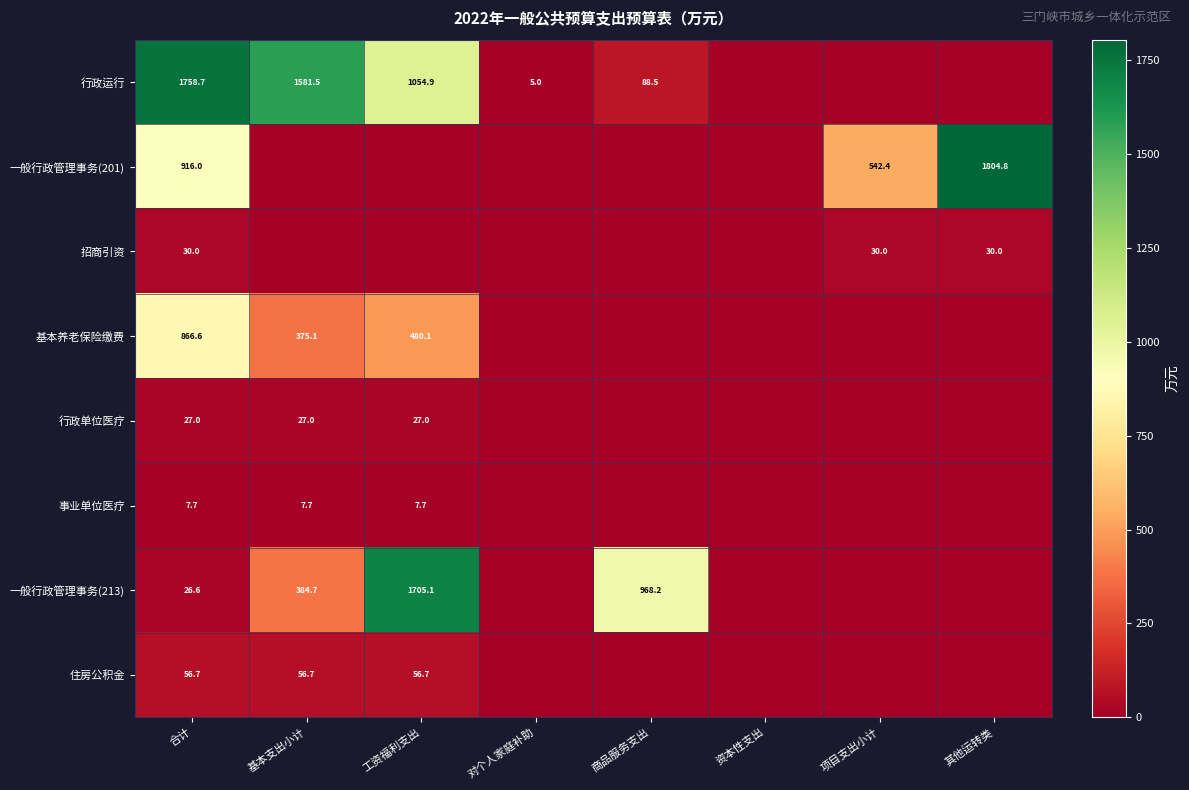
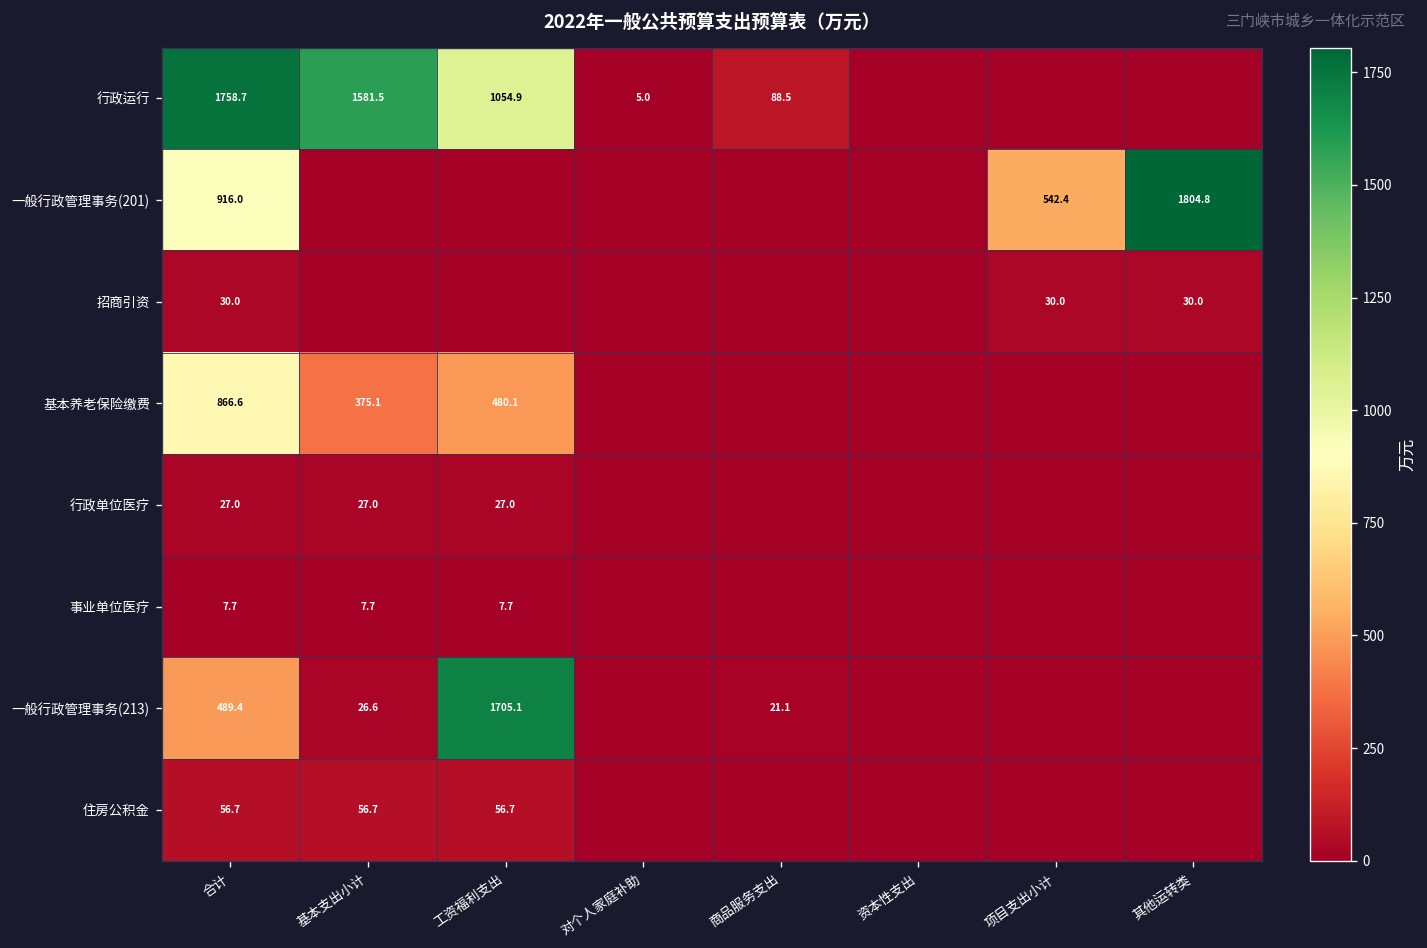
一般行政管理事务(213), 合计: 26.6 -> 489.4
一般行政管理事务(213), 基本支出小计: 384.7 -> 26.6
一般行政管理事务(213), 商品服务支出: 968.2 -> 21.1
